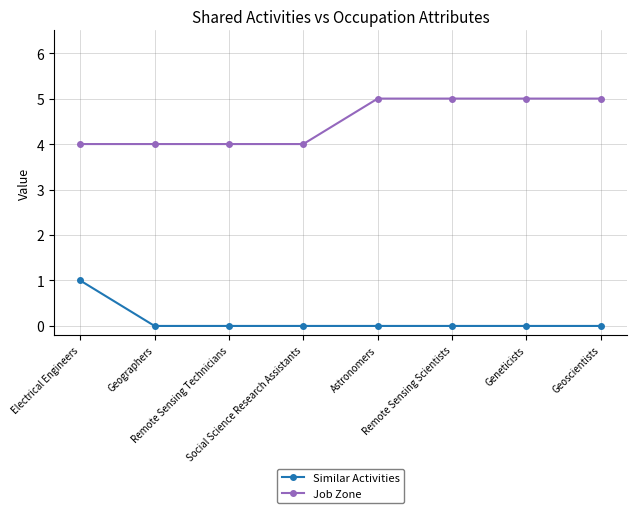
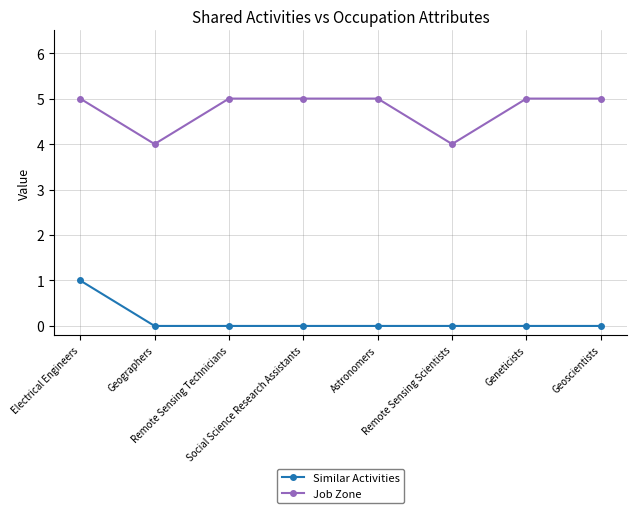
Job Zone, Electrical Engineers: 4 -> 5
Job Zone, Remote Sensing Technicians: 4 -> 5
Job Zone, Social Science Research Assistants: 4 -> 5
Job Zone, Remote Sensing Scientists: 5 -> 4
